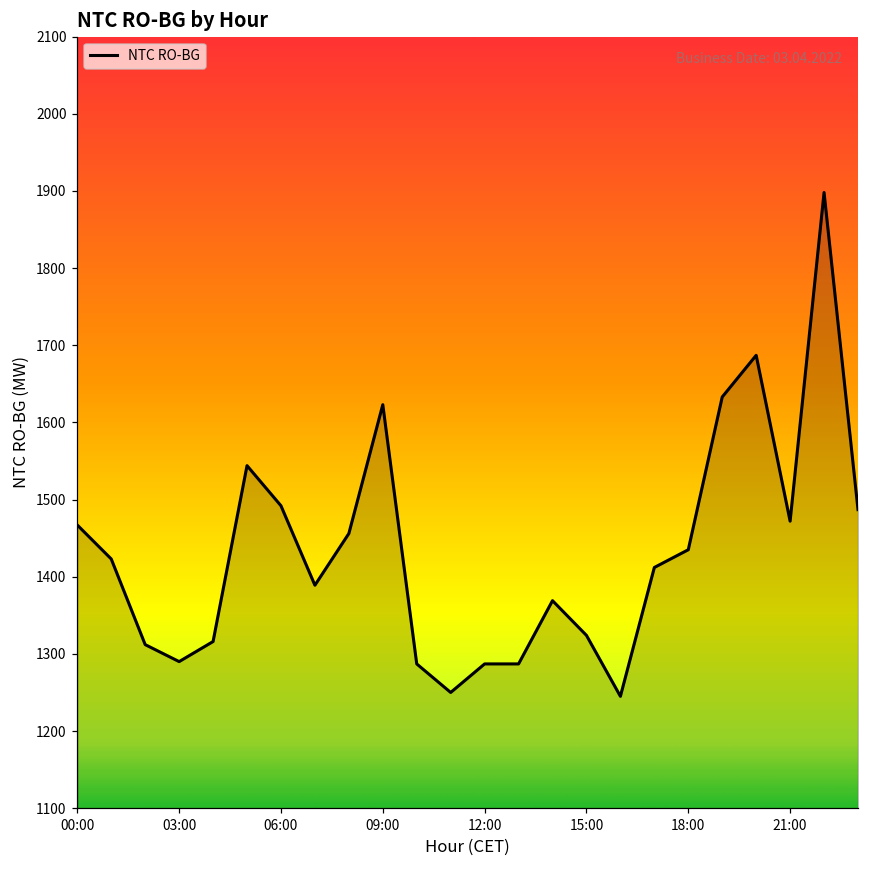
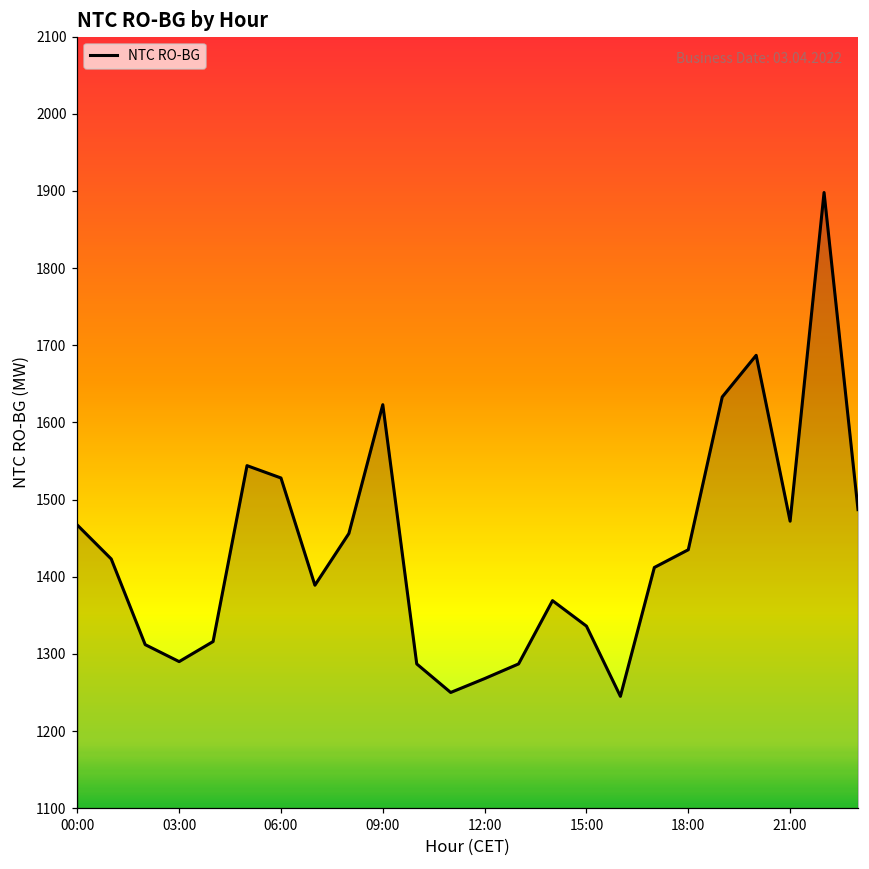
06:00: 1490 -> 1530
12:00: 1290 -> 1270
15:00: 1320 -> 1340
